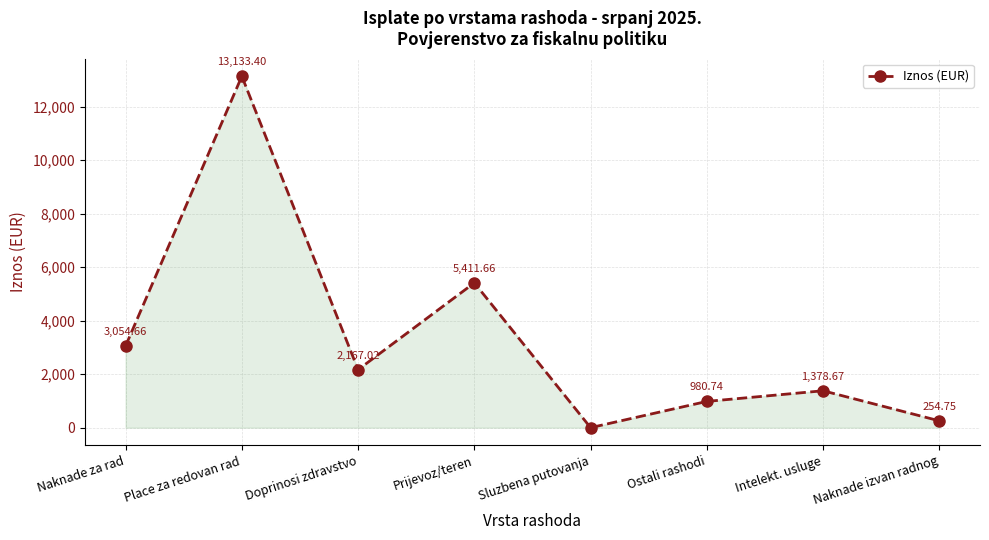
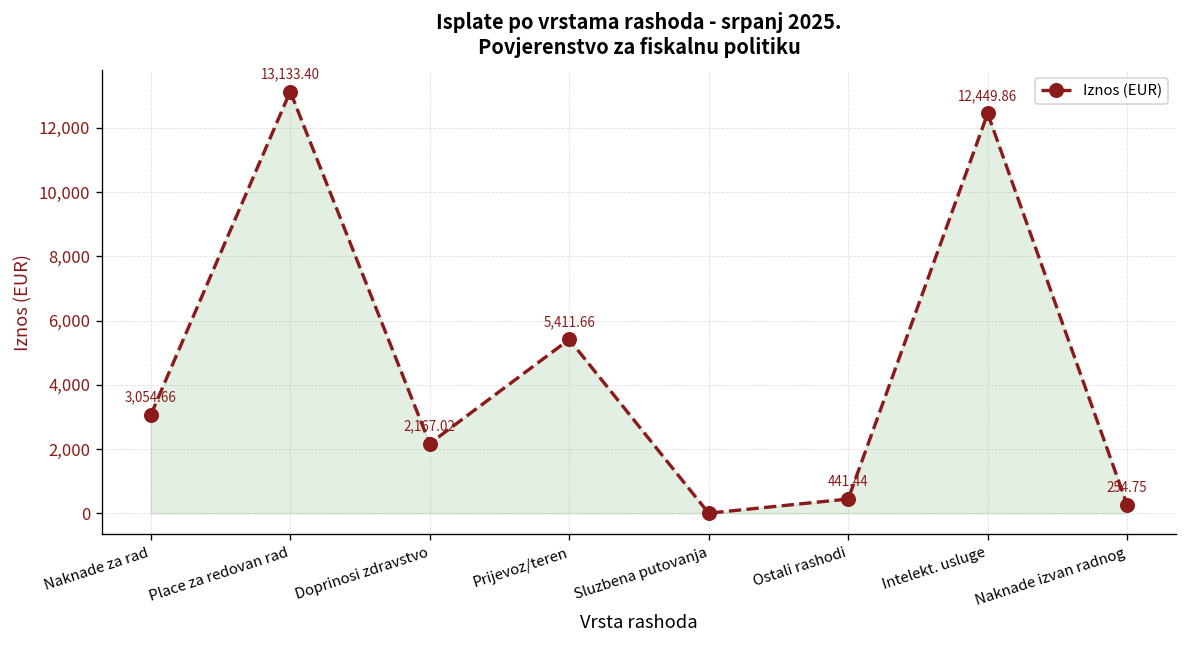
Ostali rashodi: 980.74 -> 441.44
Intelekt. usluge: 1,378.67 -> 12,449.86
